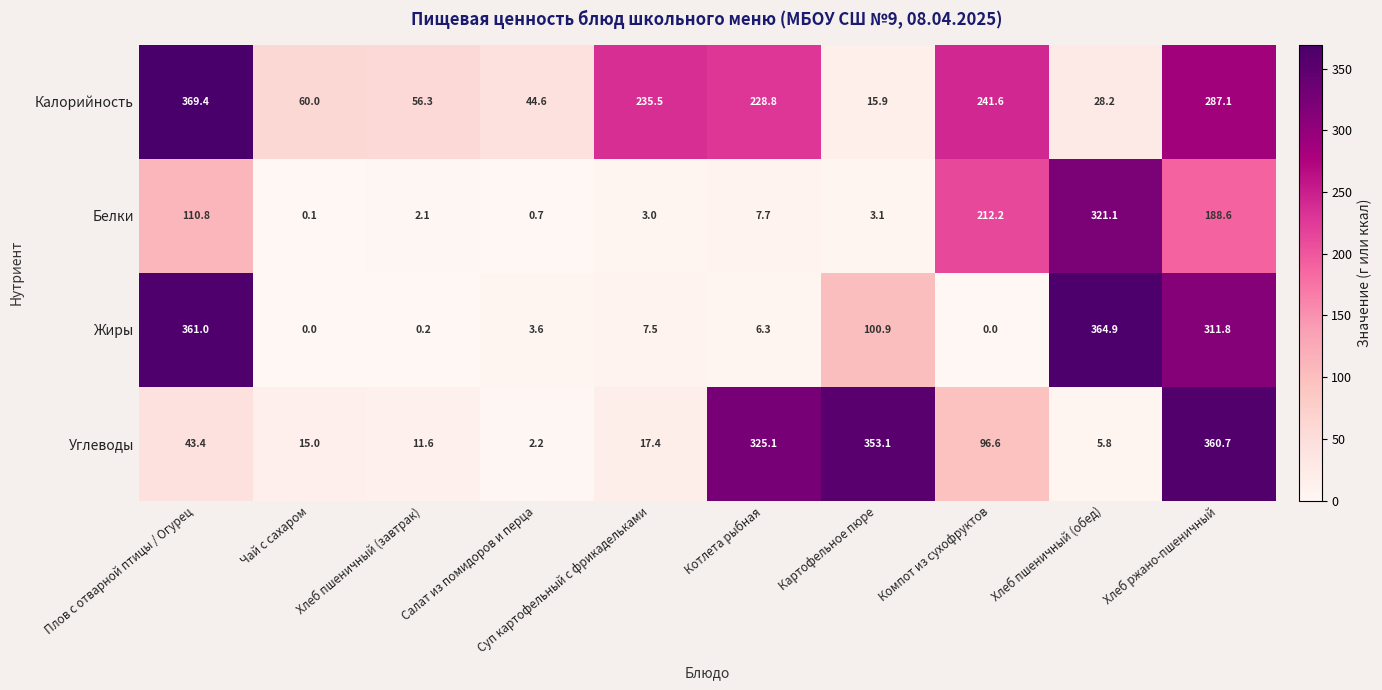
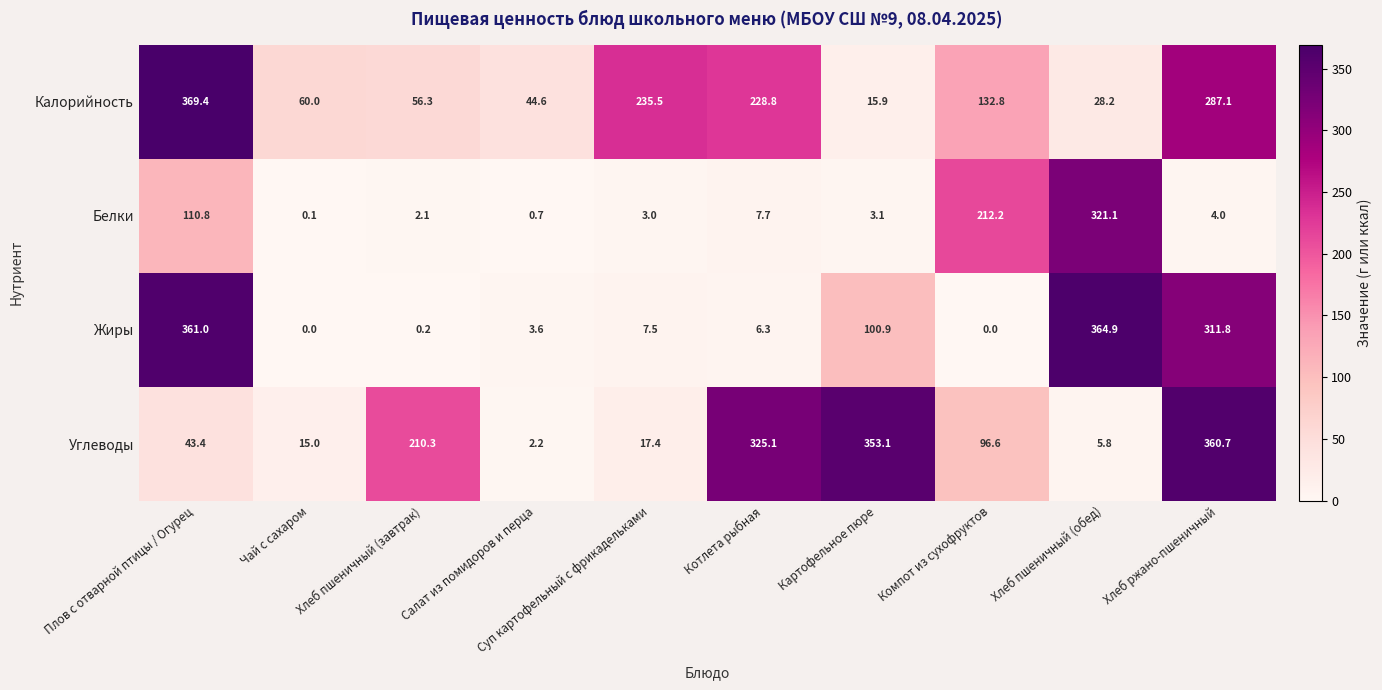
Калорийность, Компот из сухофруктов: 241.6 -> 132.8
Белки, Хлеб ржано-пшеничный: 188.6 -> 4.0
Углеводы, Хлеб пшеничный (завтрак): 11.6 -> 210.3
